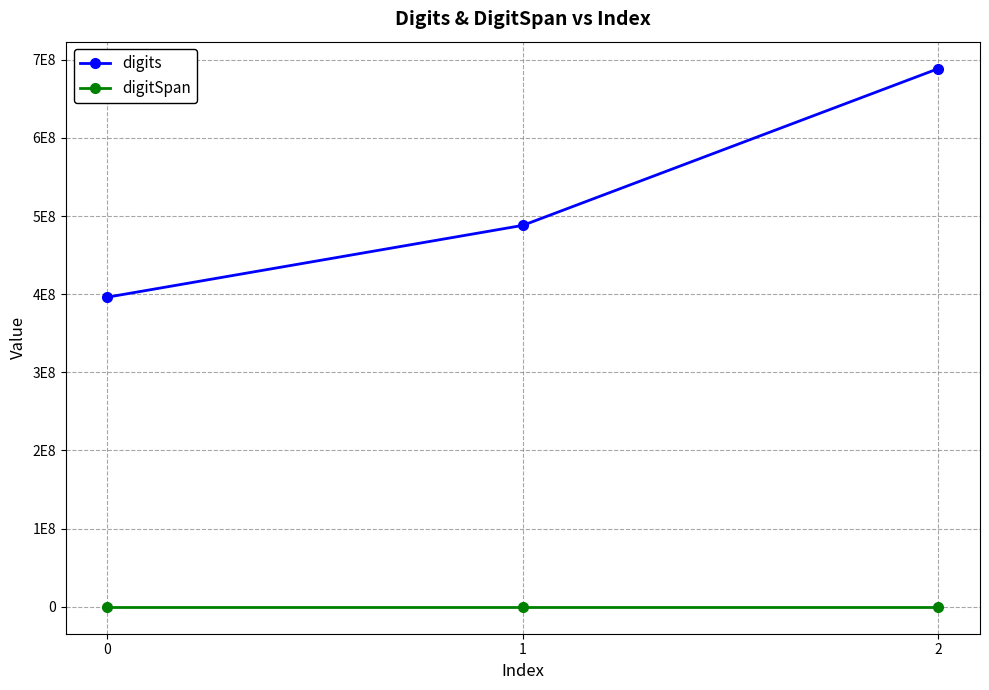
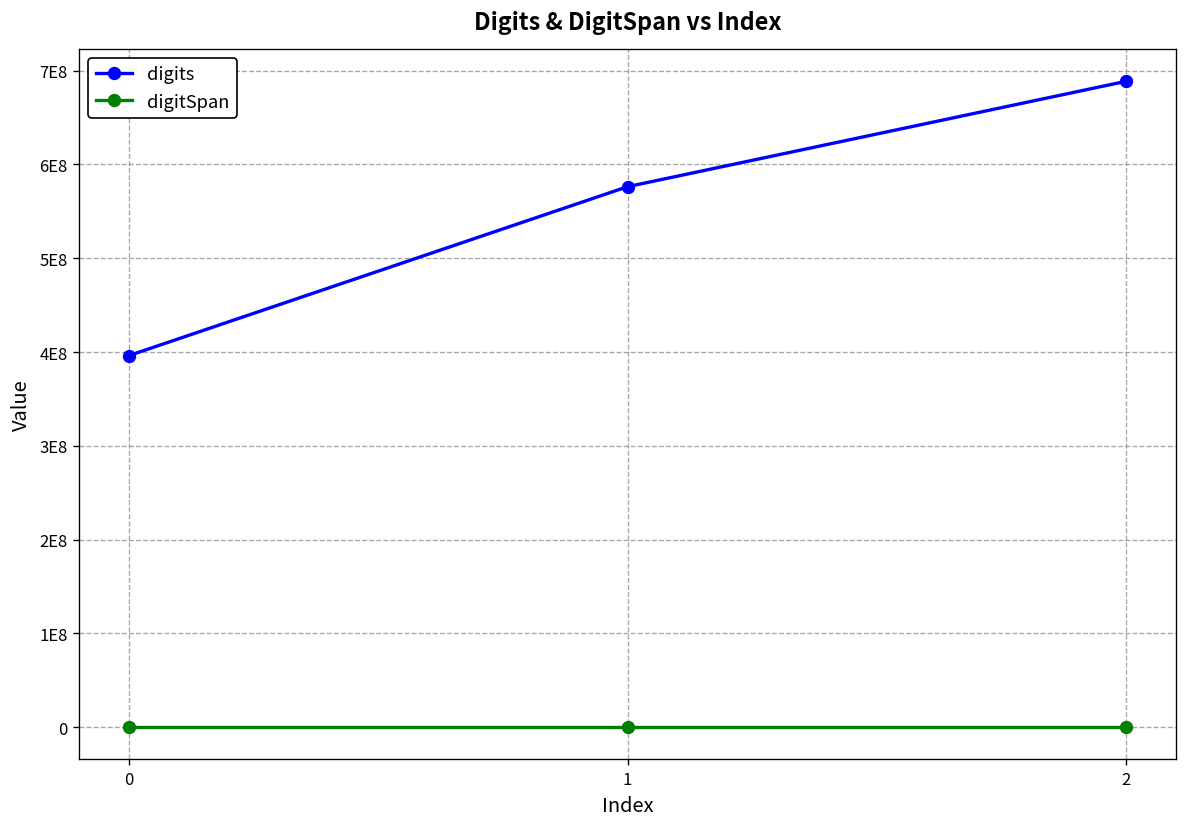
digits, 1: 490000000 -> 580000000
